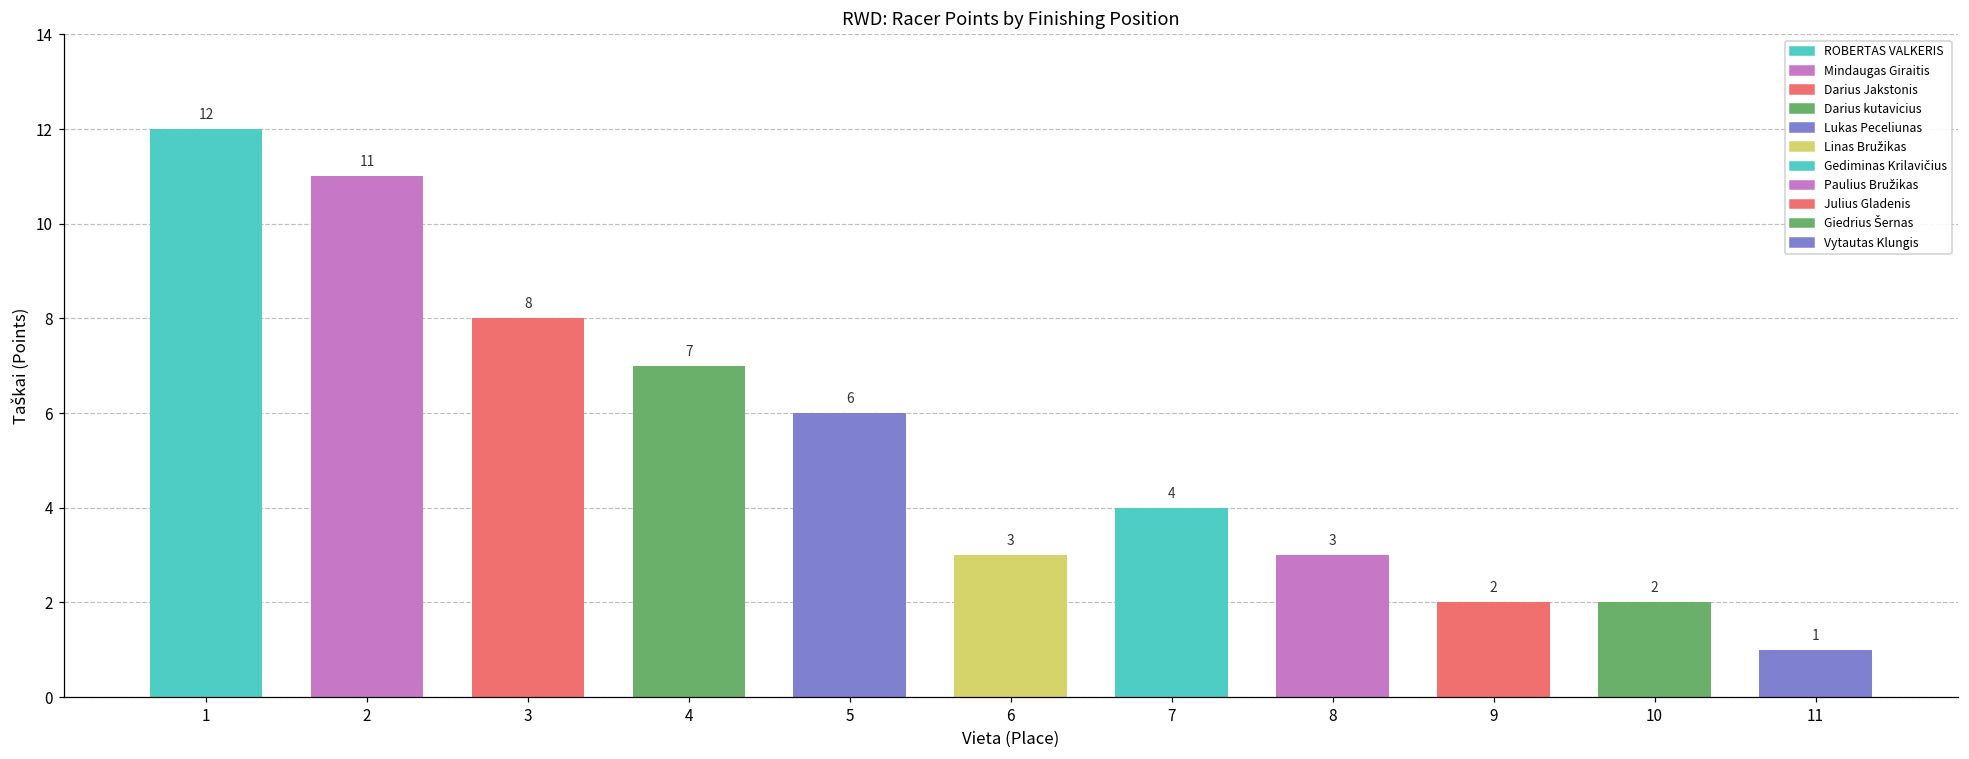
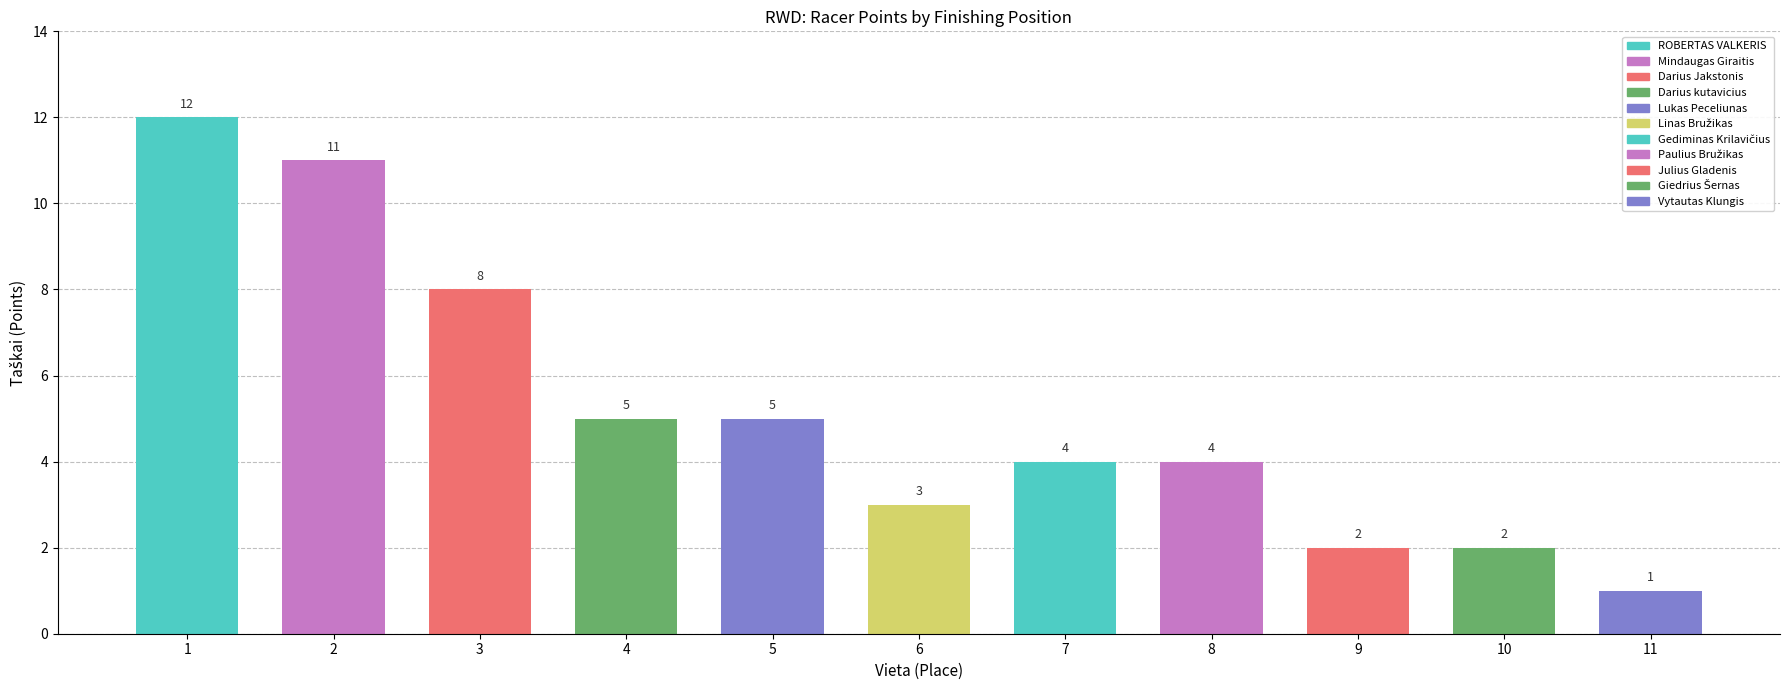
4: 7 -> 5
5: 6 -> 5
8: 3 -> 4
